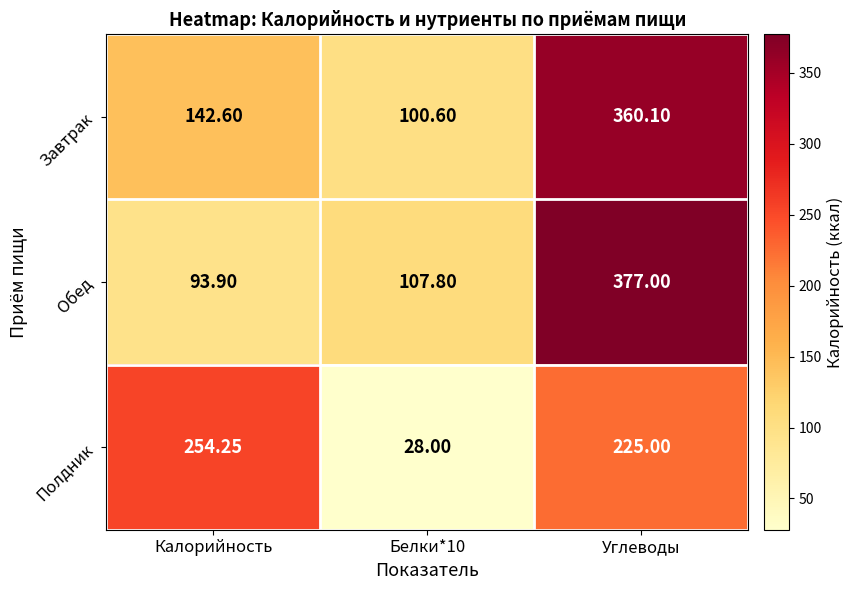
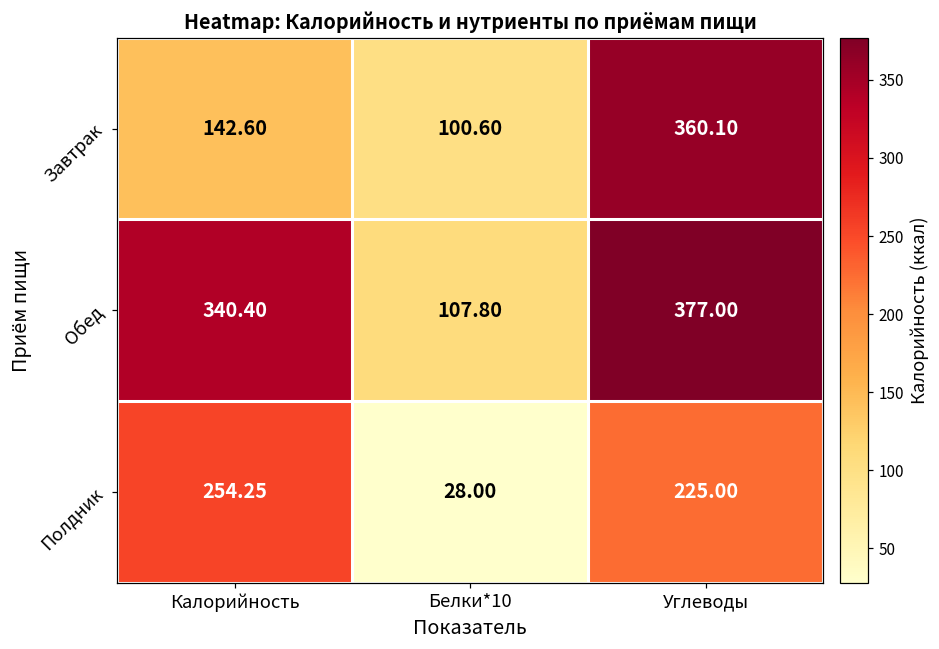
Обед, Калорийность: 93.90 -> 340.40
